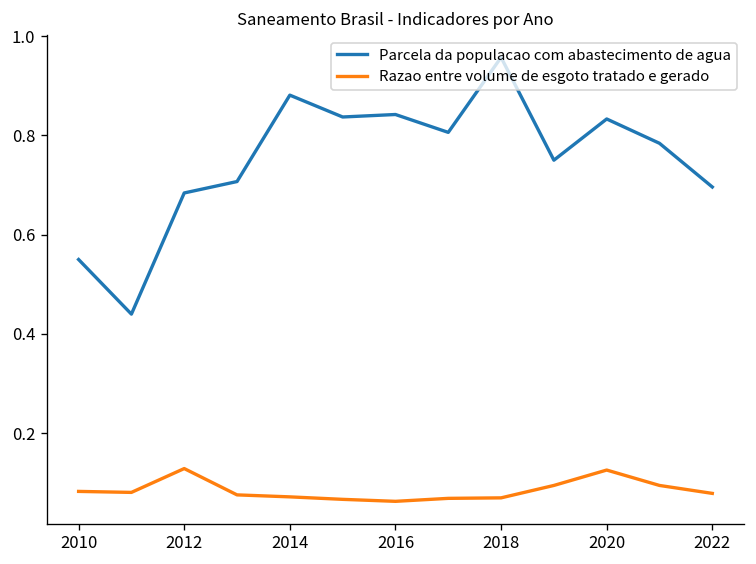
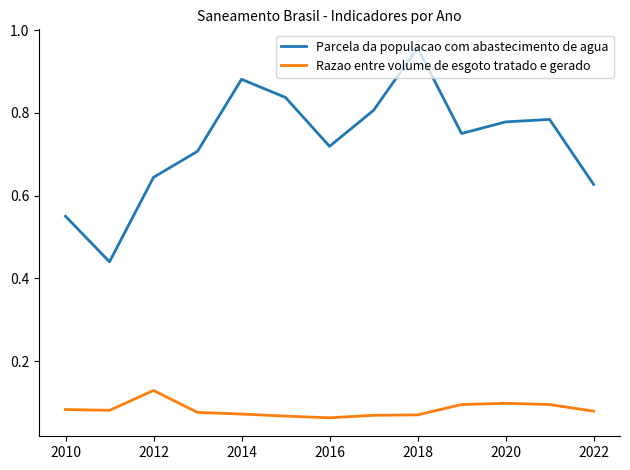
Parcela da populacao com abastecimento de agua, 2012: 0.68 -> 0.64
Parcela da populacao com abastecimento de agua, 2016: 0.84 -> 0.72
Parcela da populacao com abastecimento de agua, 2020: 0.83 -> 0.78
Razao entre volume de esgoto tratado e gerado, 2020: 0.13 -> 0.10
Parcela da populacao com abastecimento de agua, 2022: 0.70 -> 0.63
